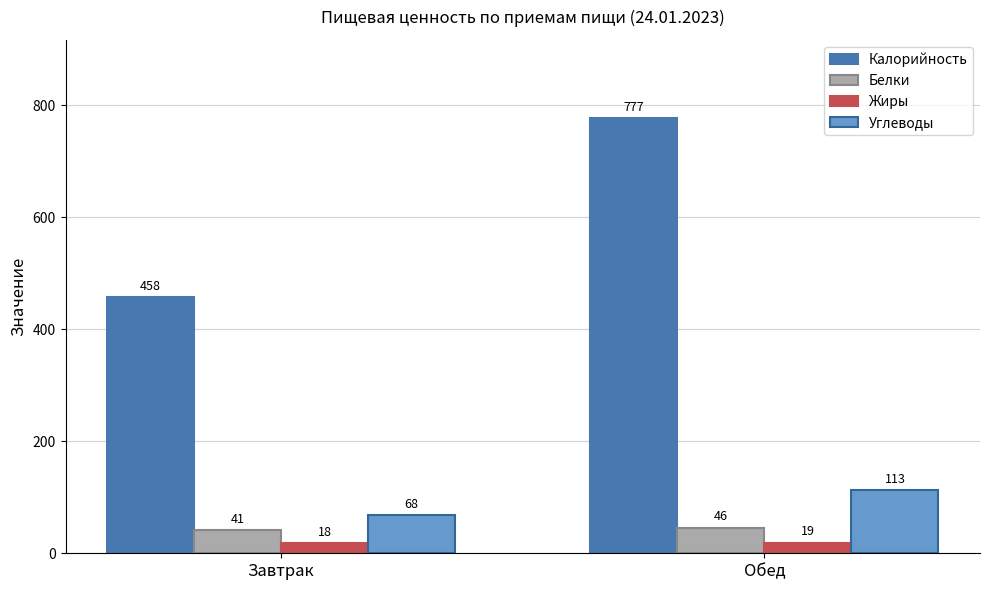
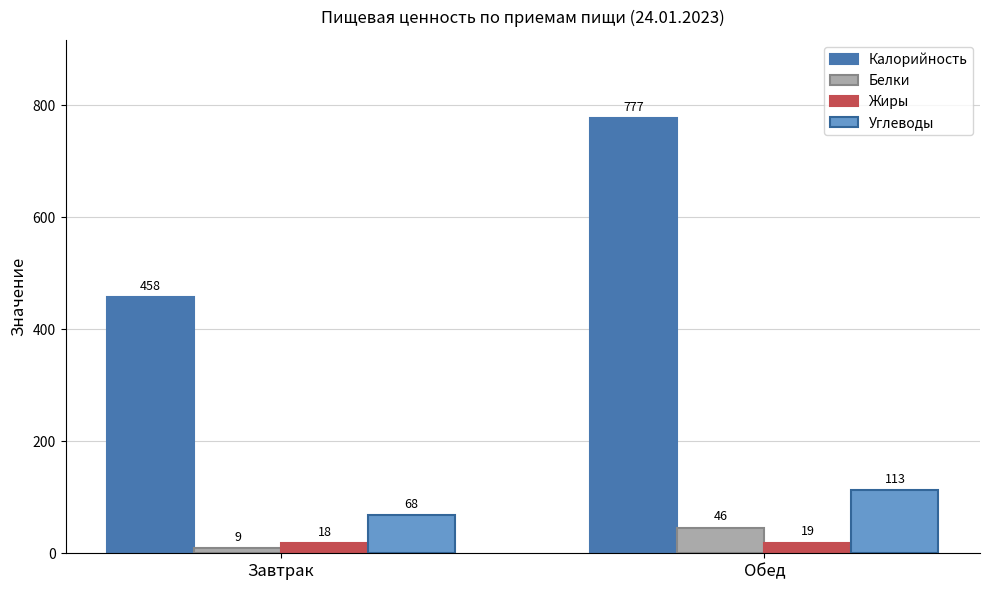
Белки, Завтрак: 41 -> 9
